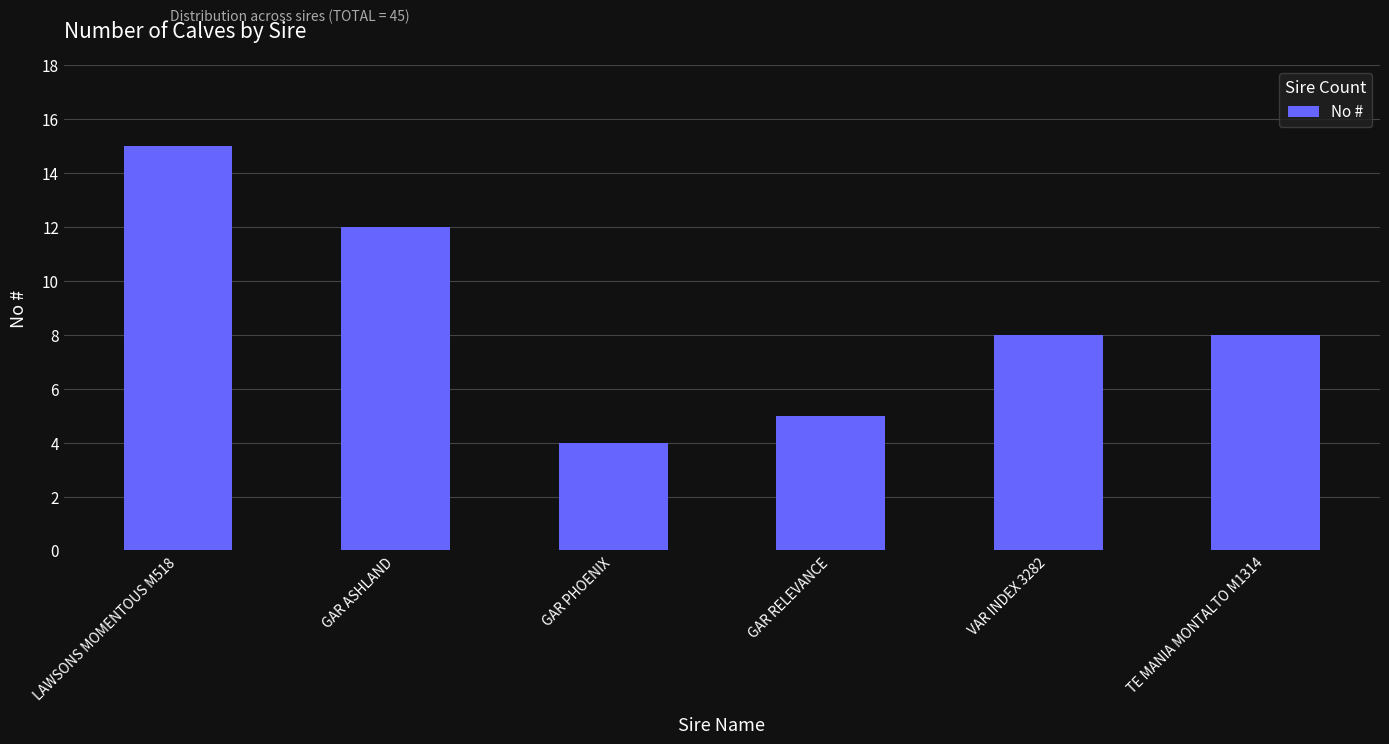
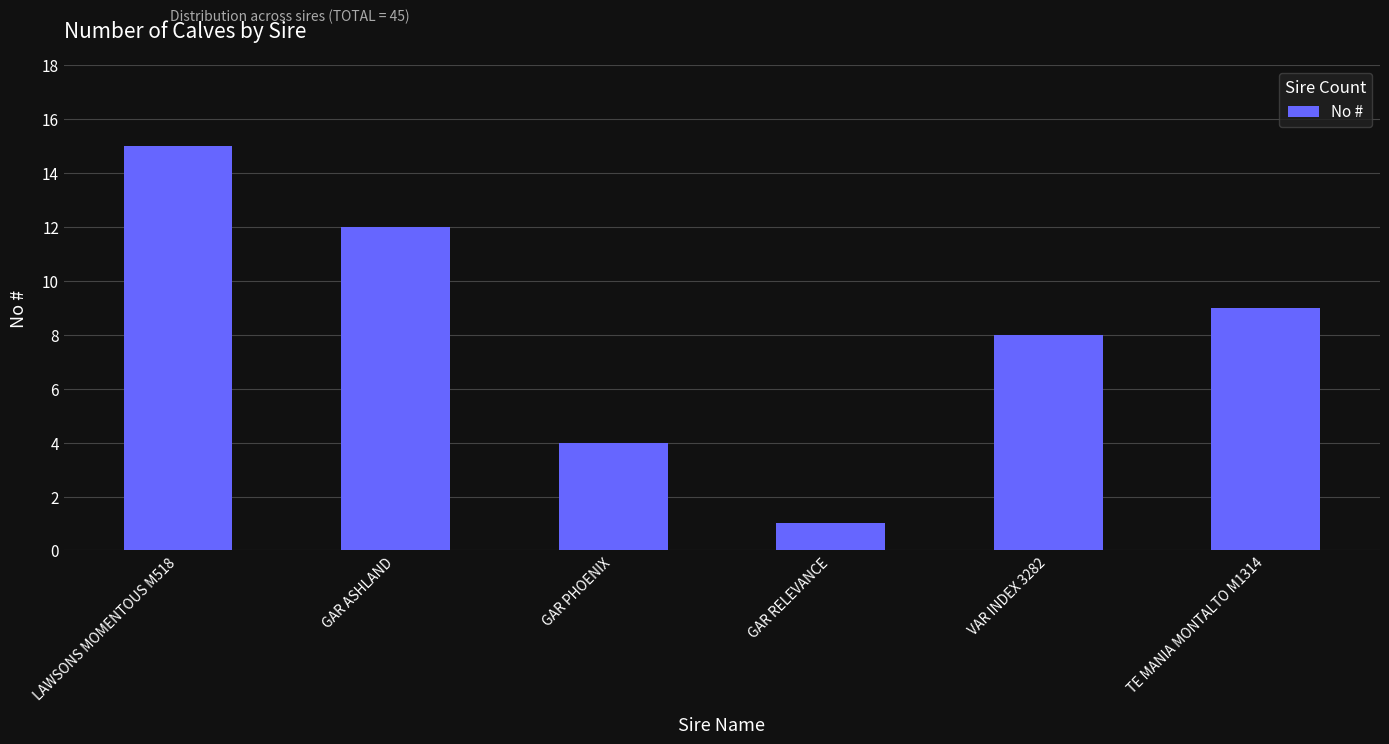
GAR RELEVANCE: 5 -> 1
TE MANIA MONTALTO M1314: 8 -> 9
